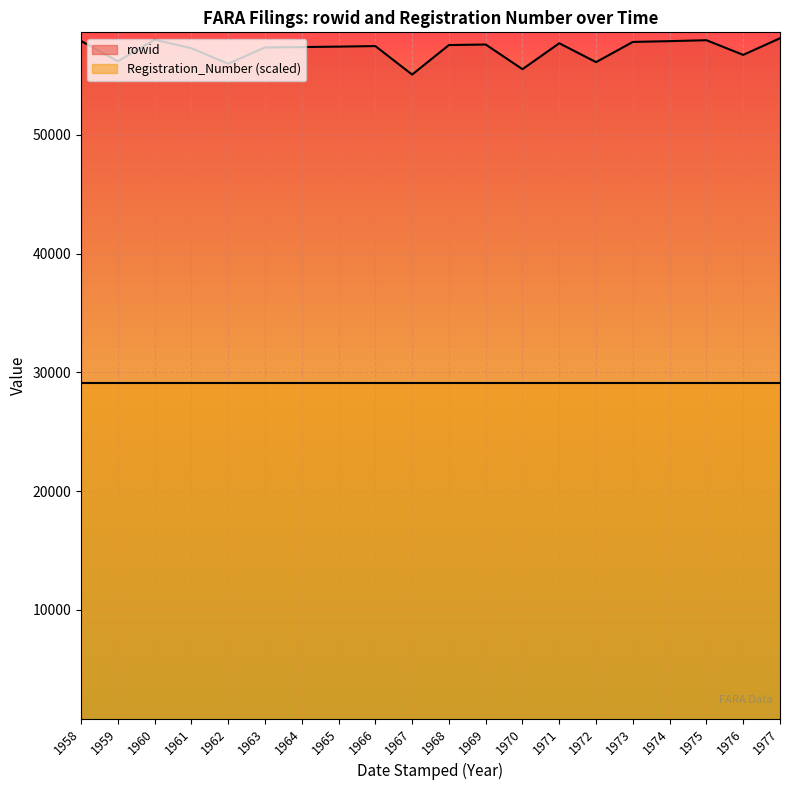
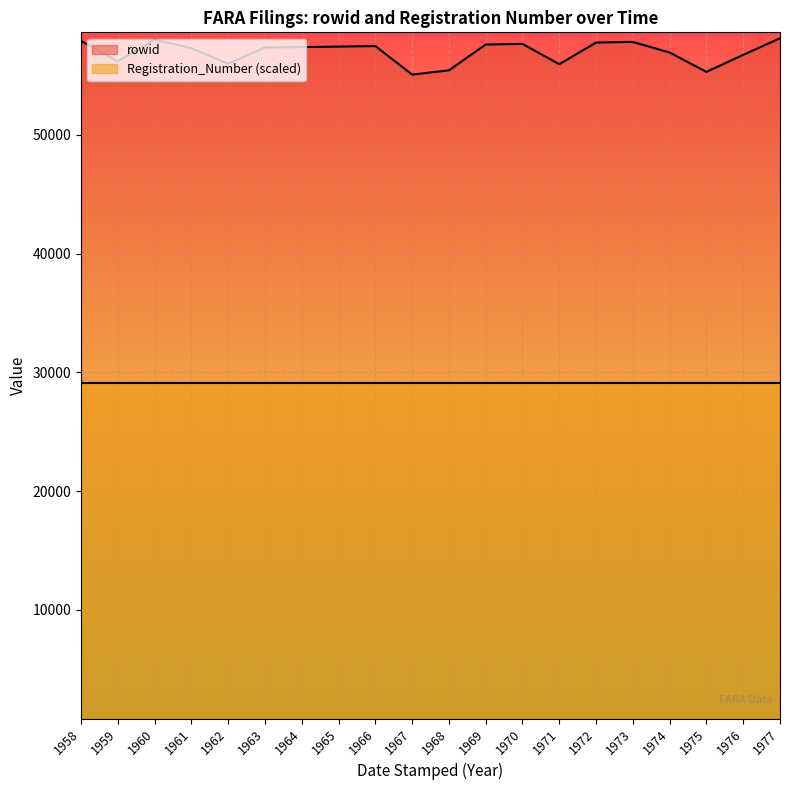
rowid, 1968: 57600 -> 55400
rowid, 1970: 55500 -> 57700
rowid, 1971: 57700 -> 55900
rowid, 1972: 56100 -> 57800
rowid, 1974: 57900 -> 56900
rowid, 1975: 58000 -> 55300
